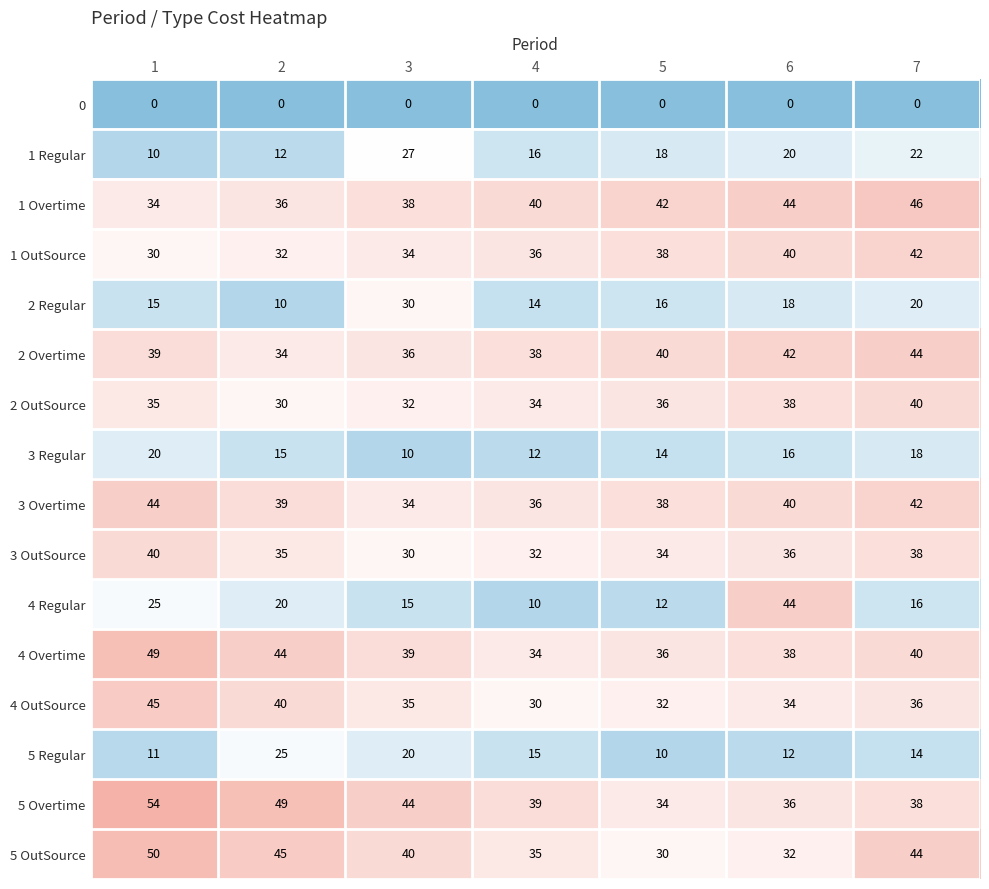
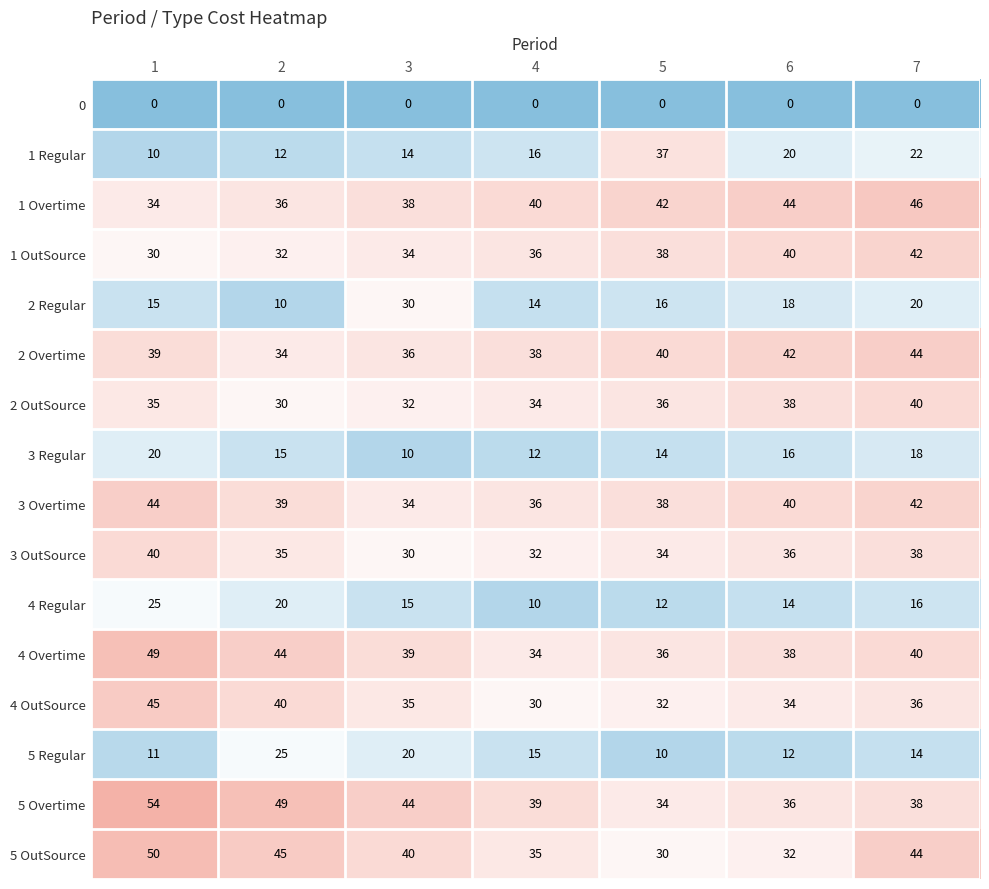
1 Regular, 3: 27 -> 14
1 Regular, 5: 18 -> 37
4 Regular, 6: 44 -> 14
